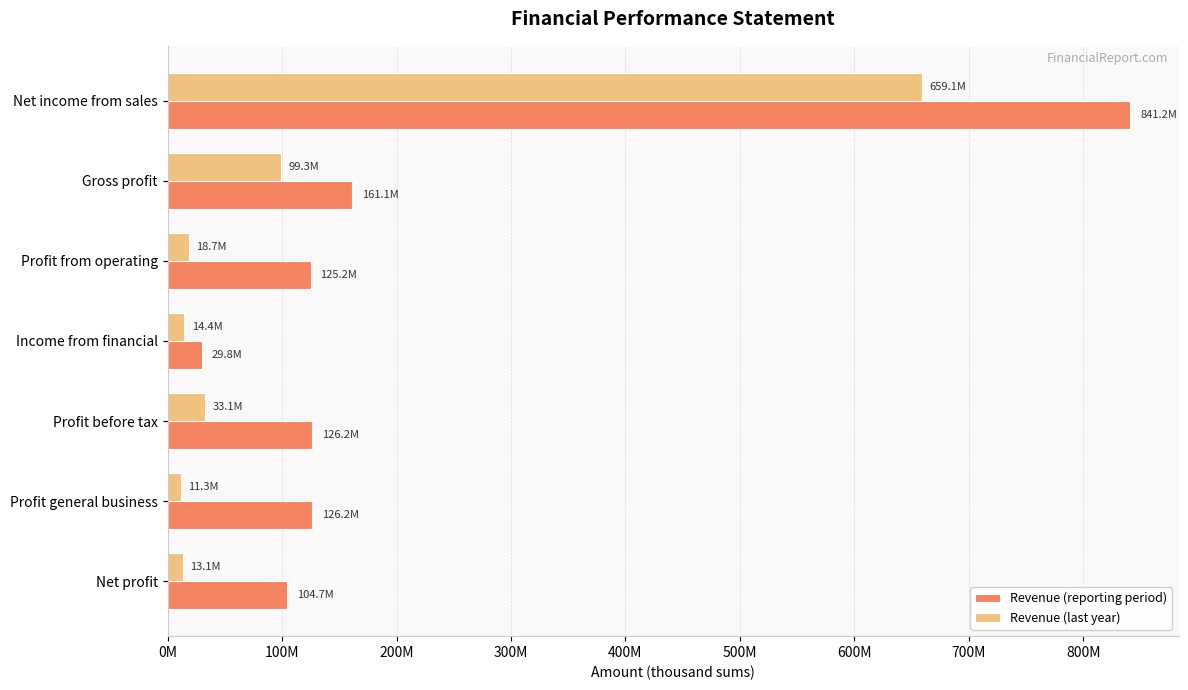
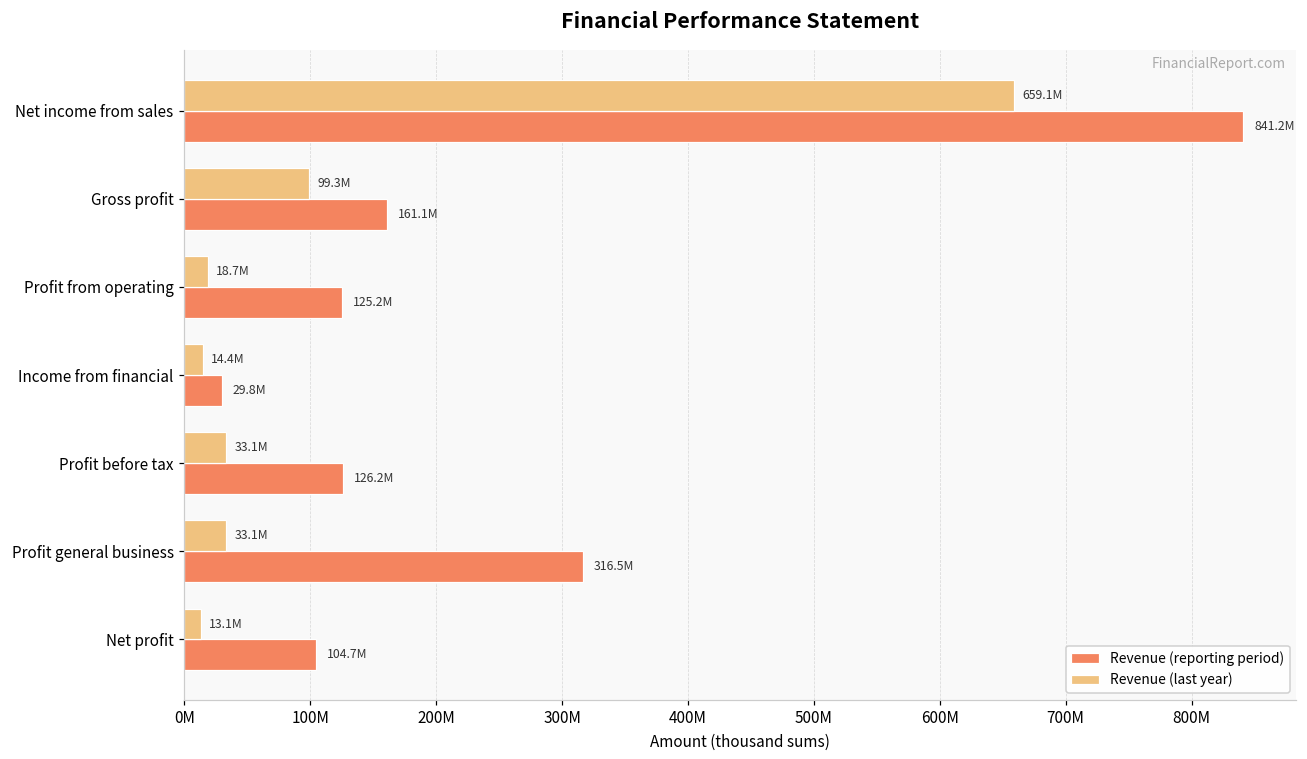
Revenue (last year), Profit general business: 11.3M -> 33.1M
Revenue (reporting period), Profit general business: 126.2M -> 316.5M
